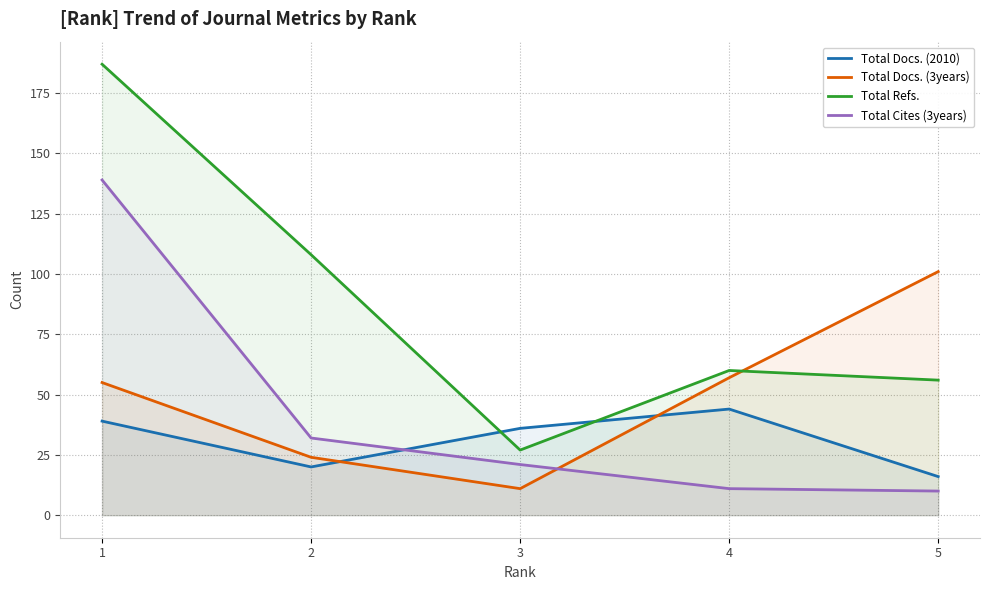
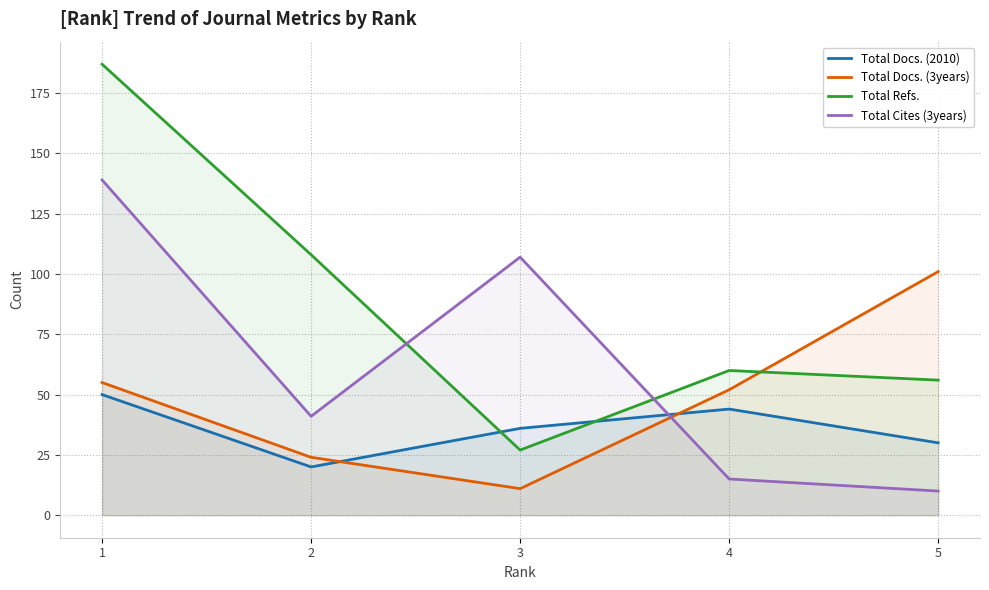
Total Docs. (2010), 1: 39 -> 50
Total Cites (3years), 2: 32 -> 41
Total Cites (3years), 3: 21 -> 107
Total Docs. (3years), 4: 57 -> 52
Total Cites (3years), 4: 11 -> 15
Total Docs. (2010), 5: 16 -> 30
